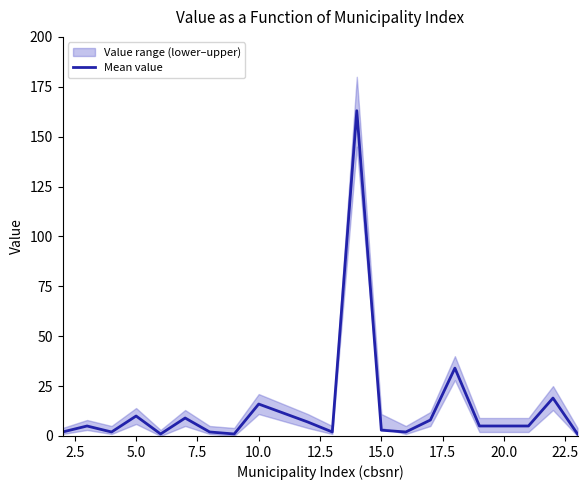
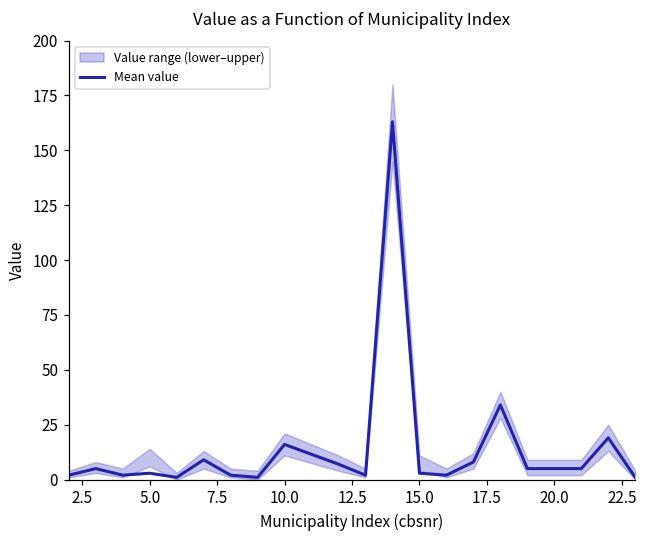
Mean value, 5.0: 10 -> 3
